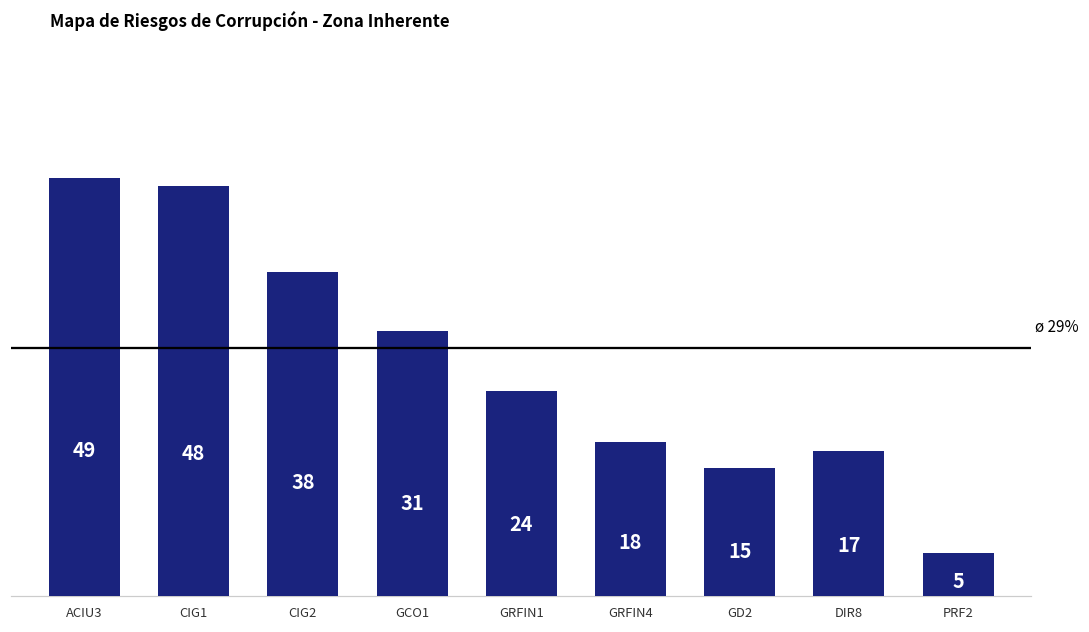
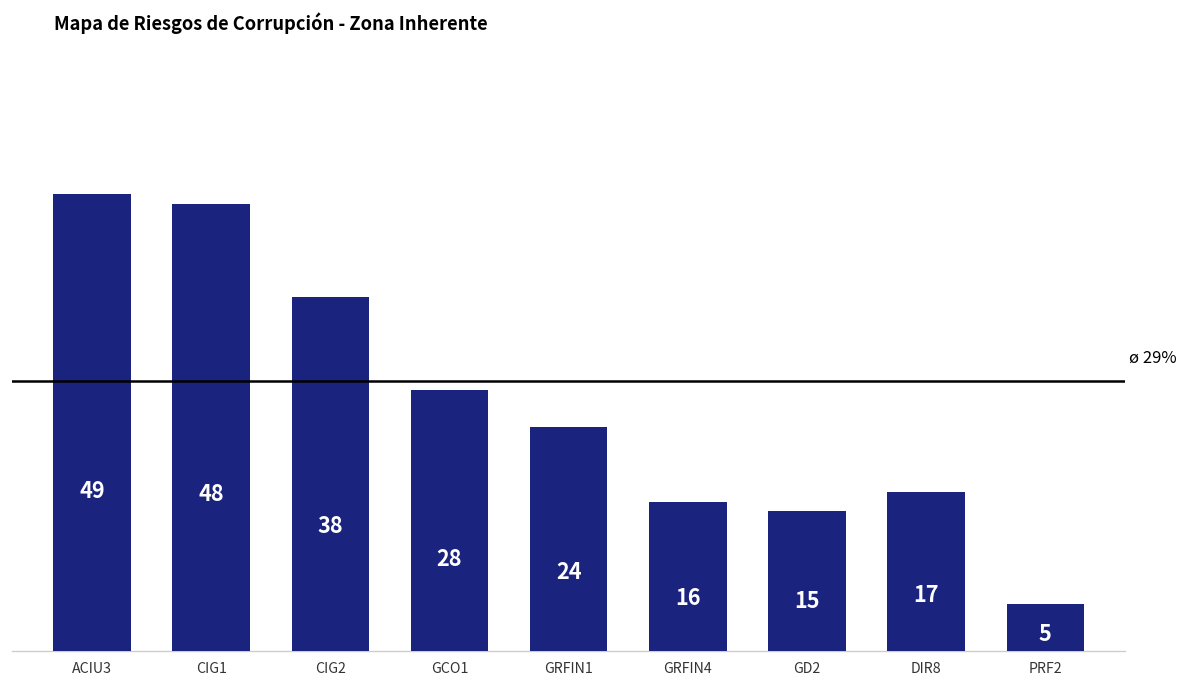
GCO1: 31 -> 28
GRFIN4: 18 -> 16
